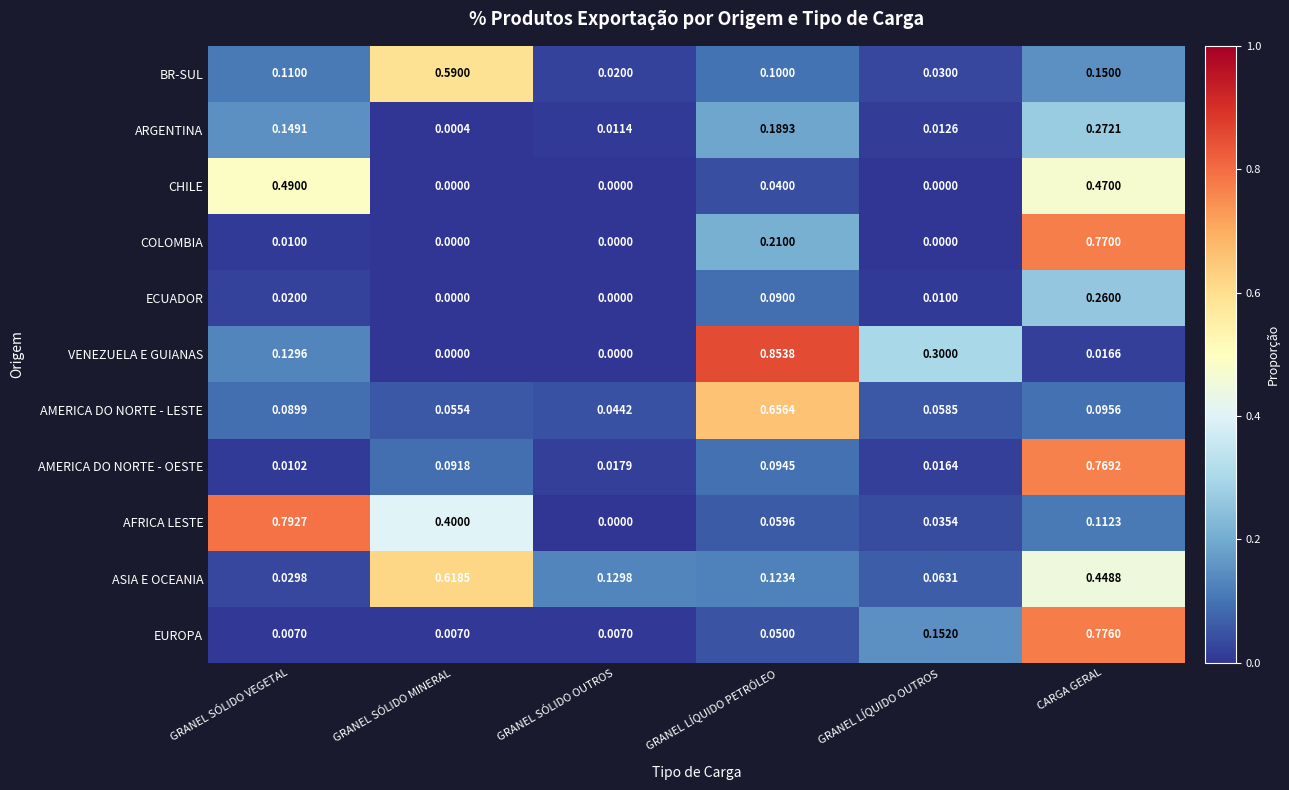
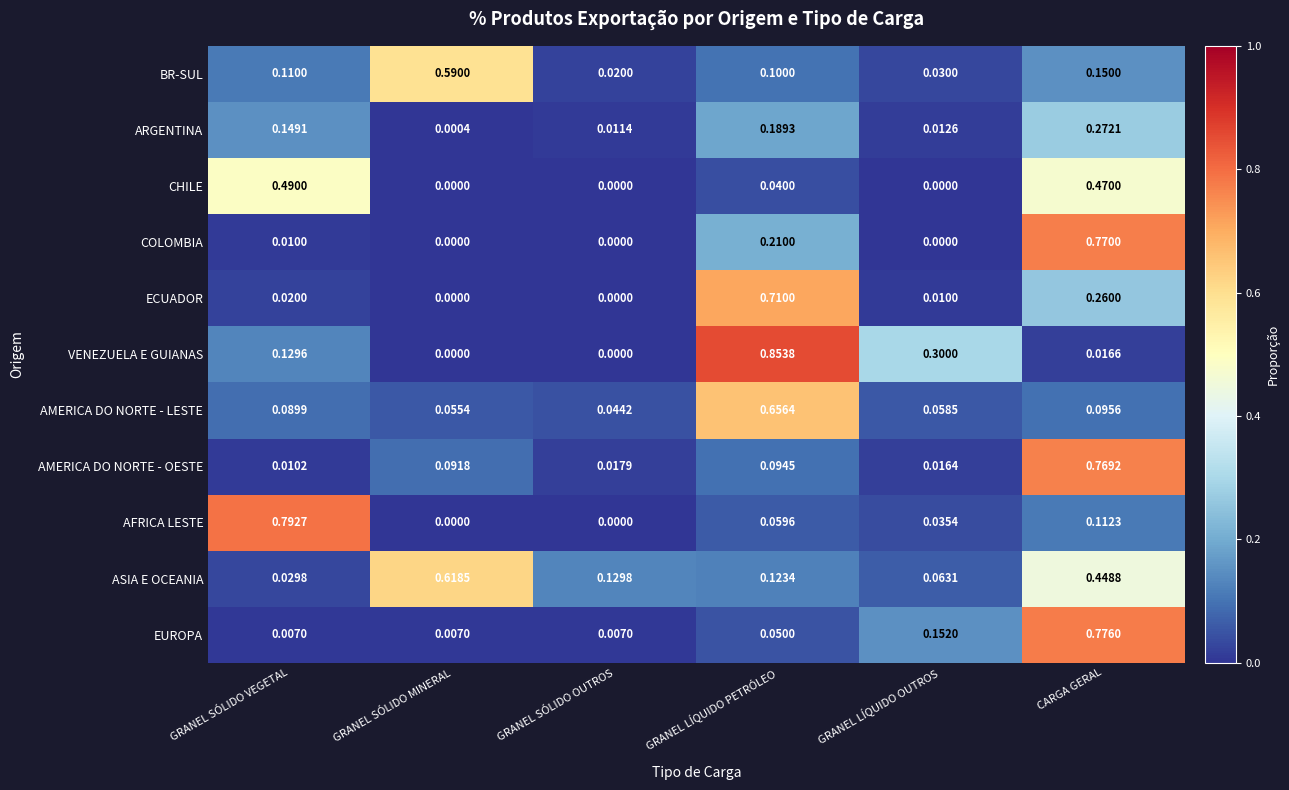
ECUADOR, GRANEL LÍQUIDO PETRÓLEO: 0.0900 -> 0.7100
AFRICA LESTE, GRANEL SÓLIDO MINERAL: 0.4000 -> 0.0000
